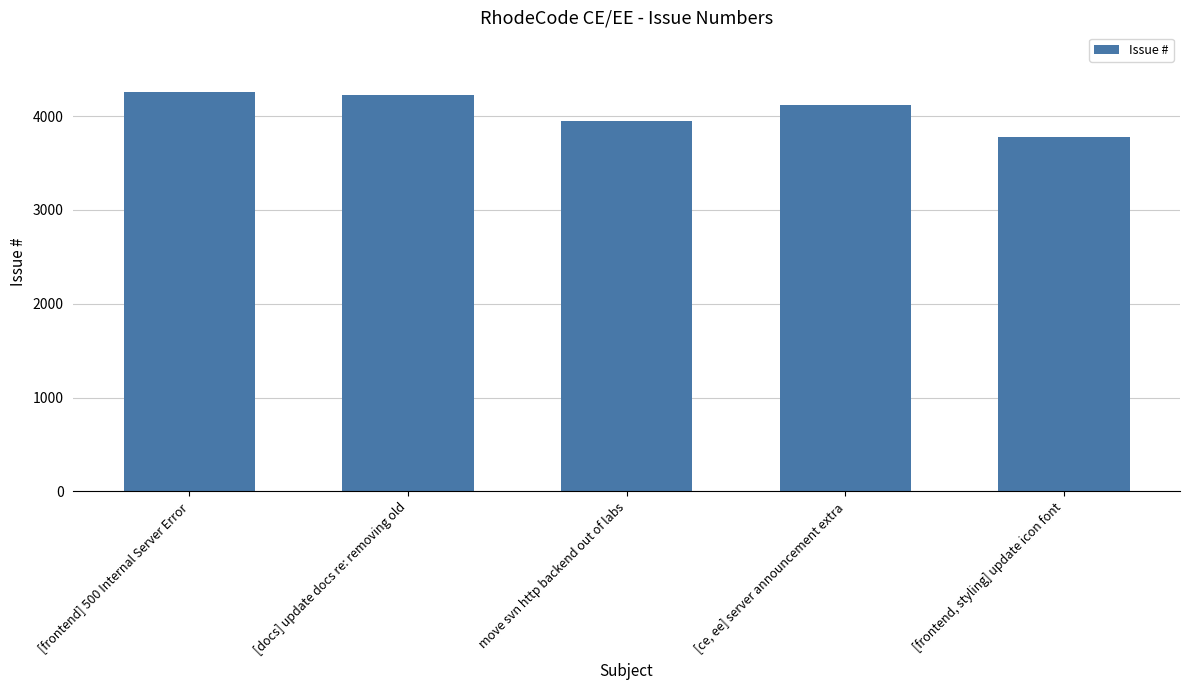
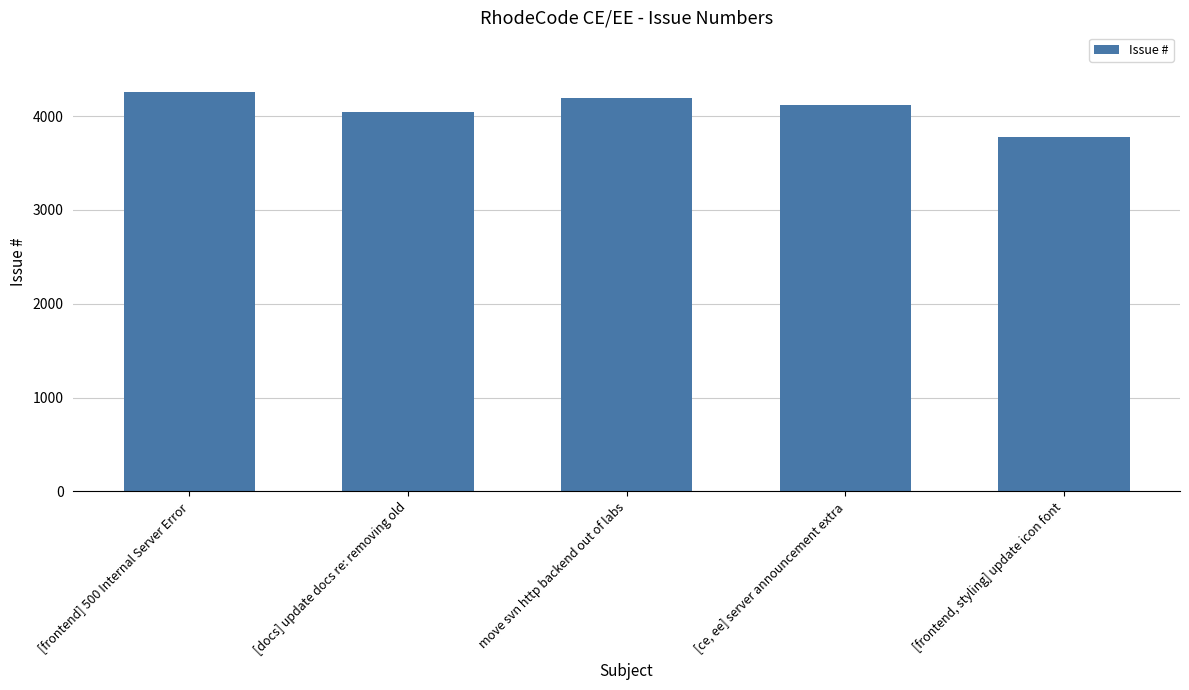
[docs] update docs re: removing old: 4200 -> 4000
move svn http backend out of labs: 3900 -> 4200
